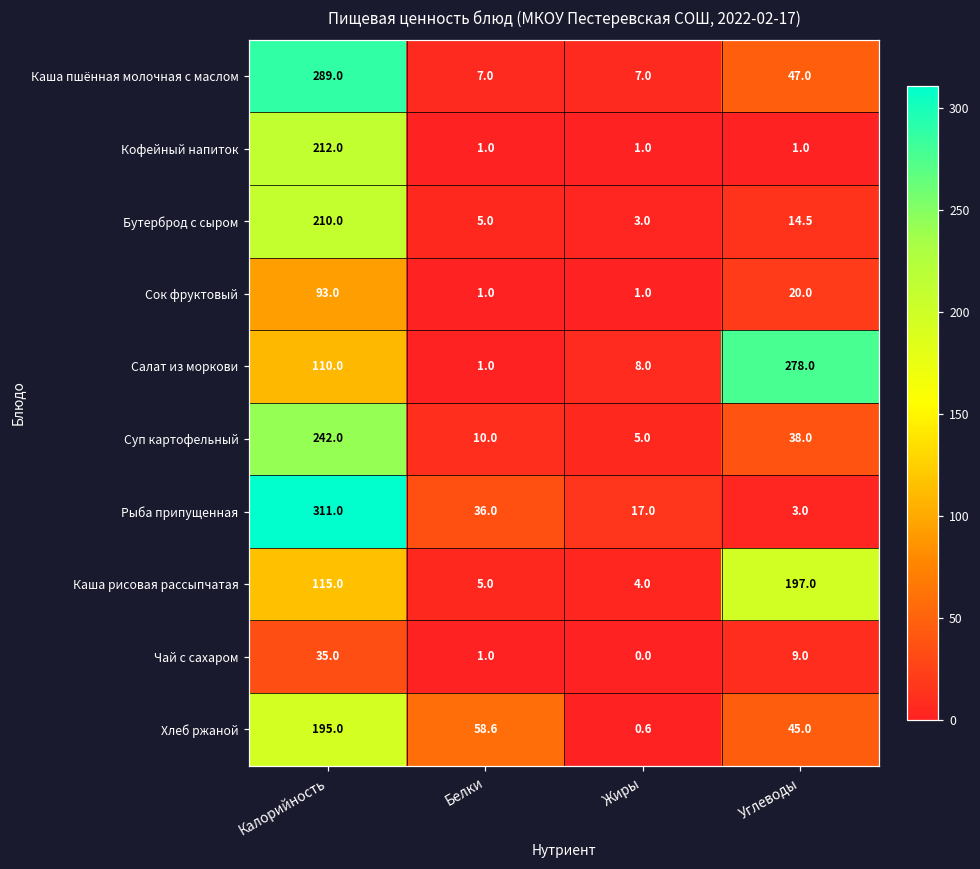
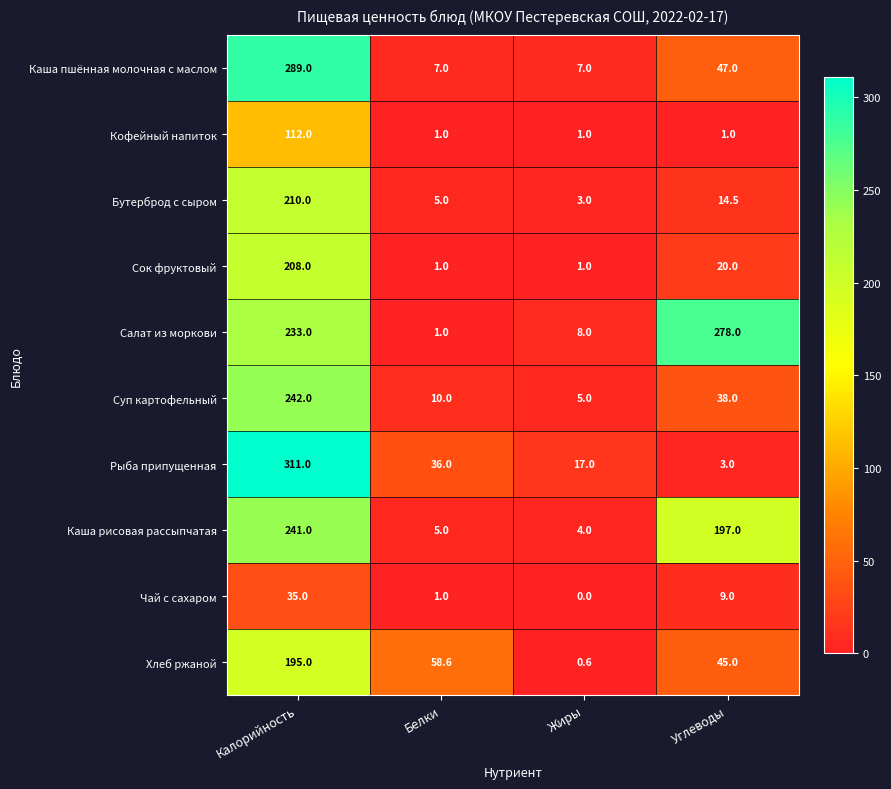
Кофейный напиток, Калорийность: 212.0 -> 112.0
Сок фруктовый, Калорийность: 93.0 -> 208.0
Салат из моркови, Калорийность: 110.0 -> 233.0
Каша рисовая рассыпчатая, Калорийность: 115.0 -> 241.0
